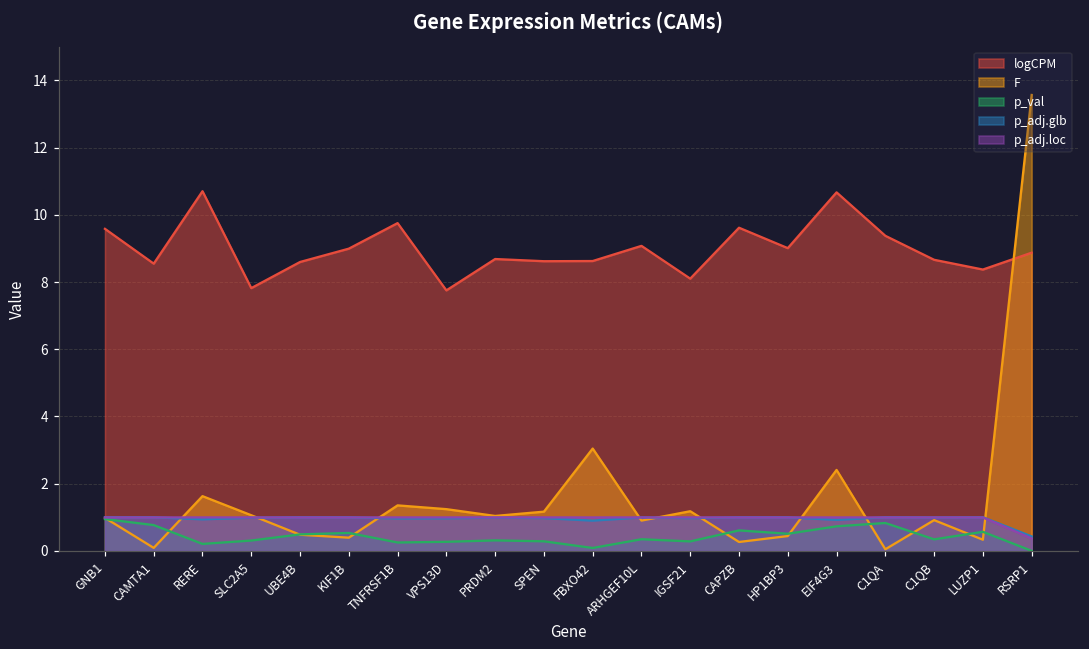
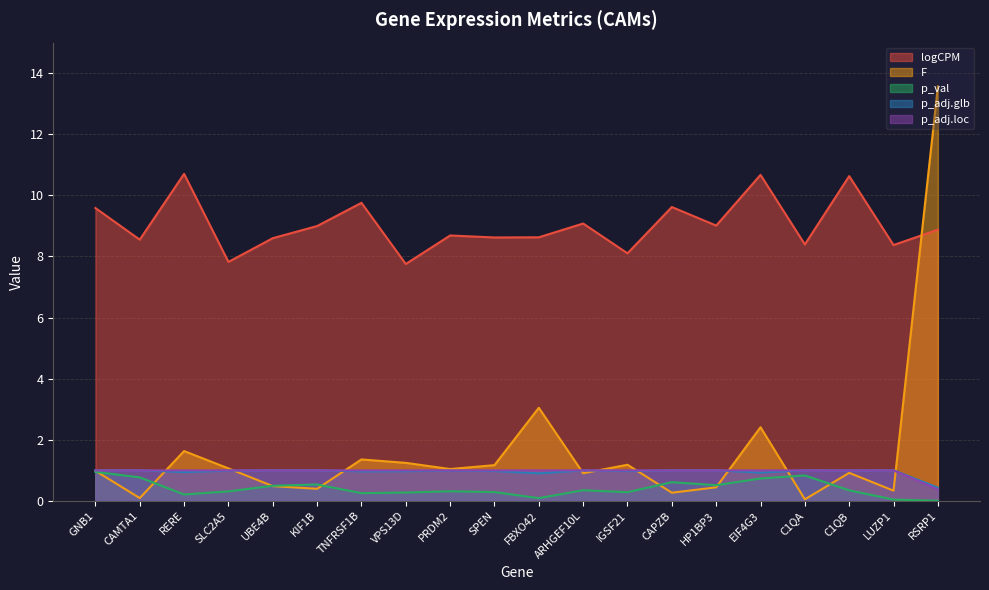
logCPM, C1QA: 9.4 -> 8.4
logCPM, C1QB: 8.7 -> 10.6
p_val, LUZP1: 0.6 -> 0.0
